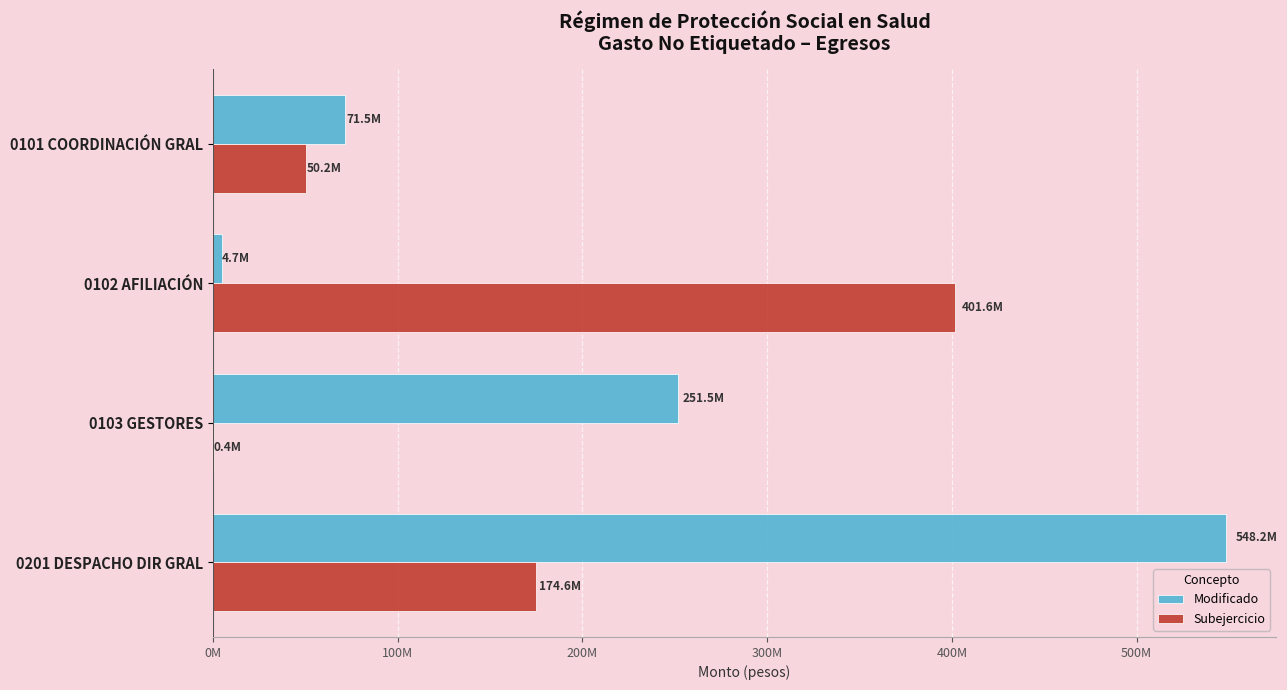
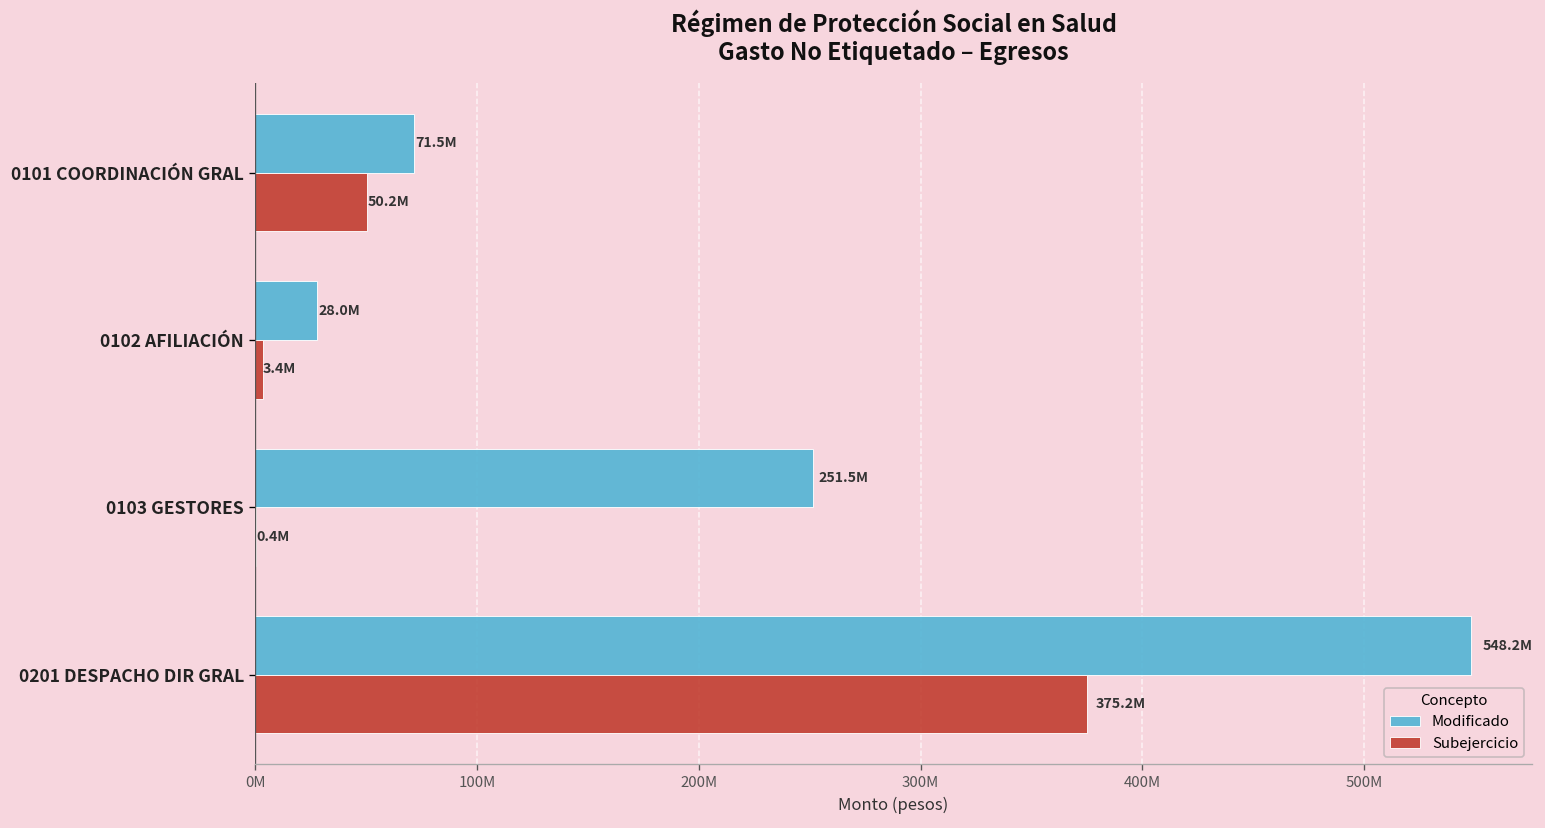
Modificado, 0102 AFILIACIÓN: 4.7M -> 28.0M
Subejercicio, 0102 AFILIACIÓN: 401.6M -> 3.4M
Subejercicio, 0201 DESPACHO DIR GRAL: 174.6M -> 375.2M
